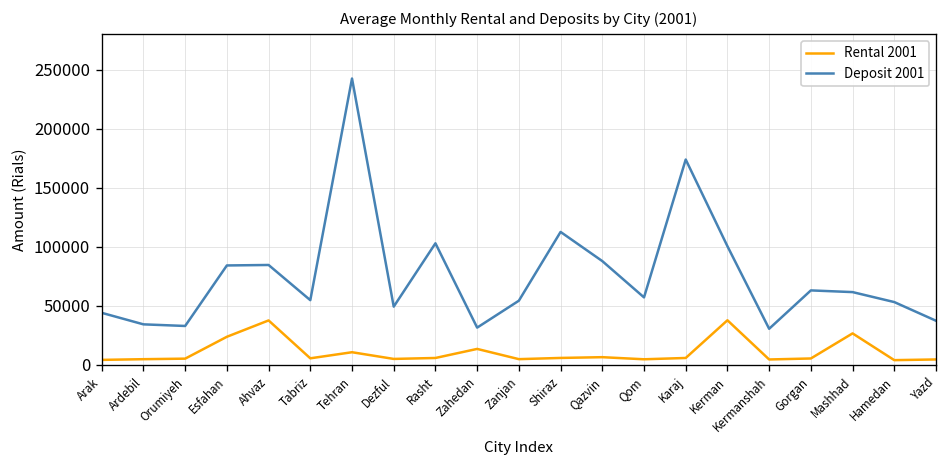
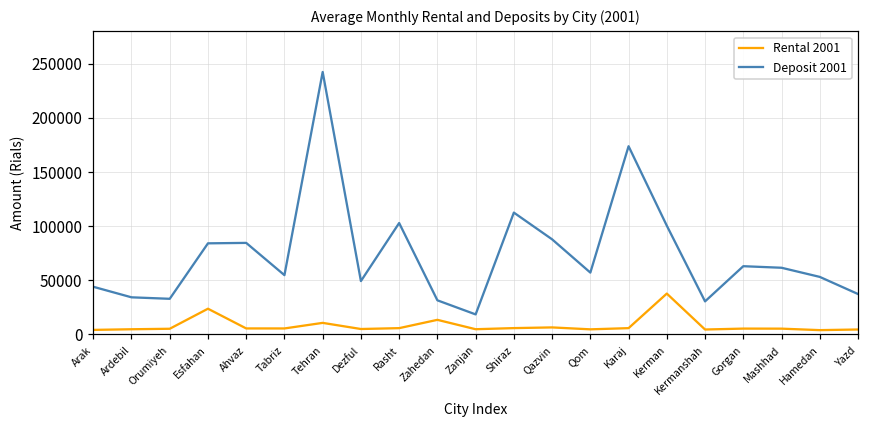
Rental 2001, Ahvaz: 40000 -> 10000
Deposit 2001, Zanjan: 50000 -> 20000
Rental 2001, Mashhad: 30000 -> 10000
